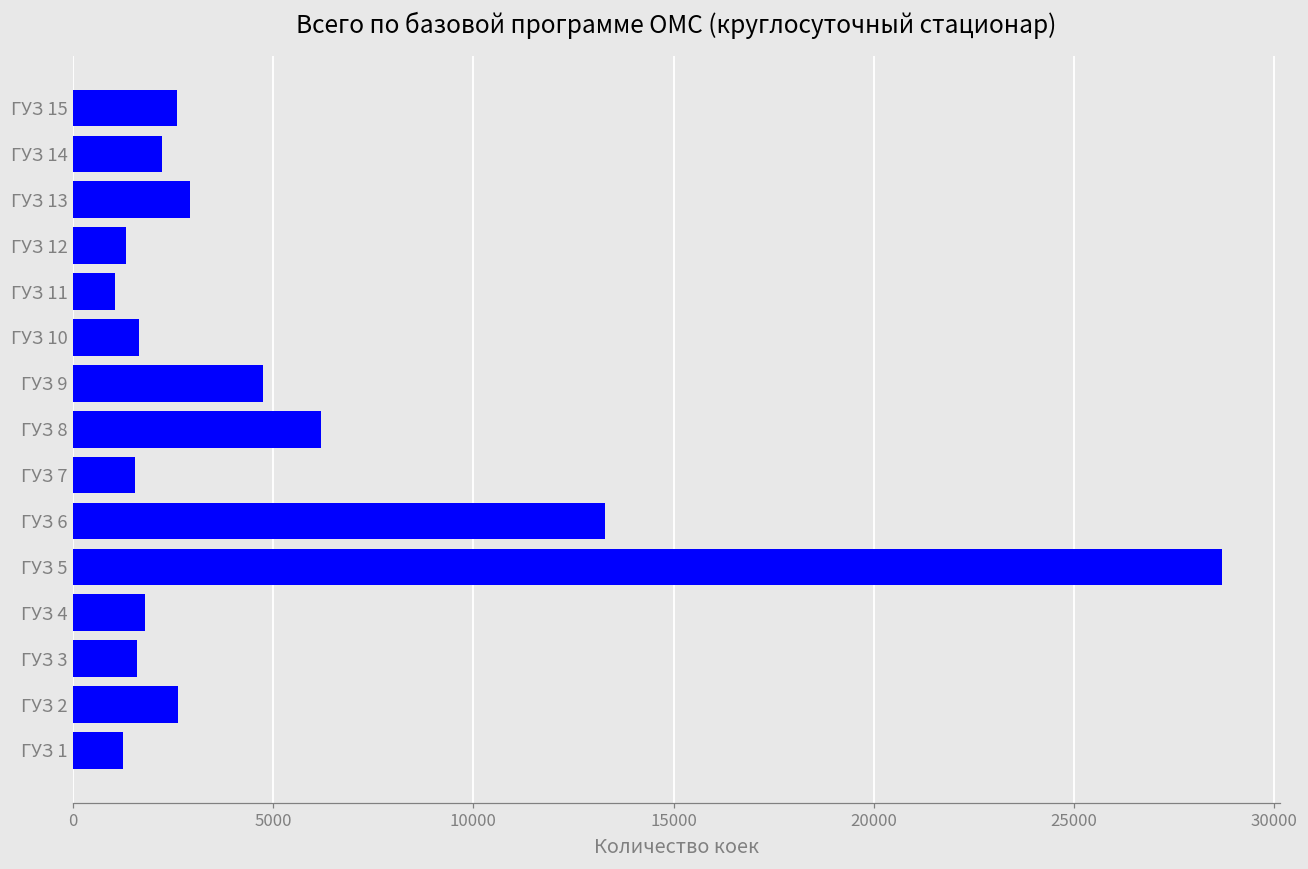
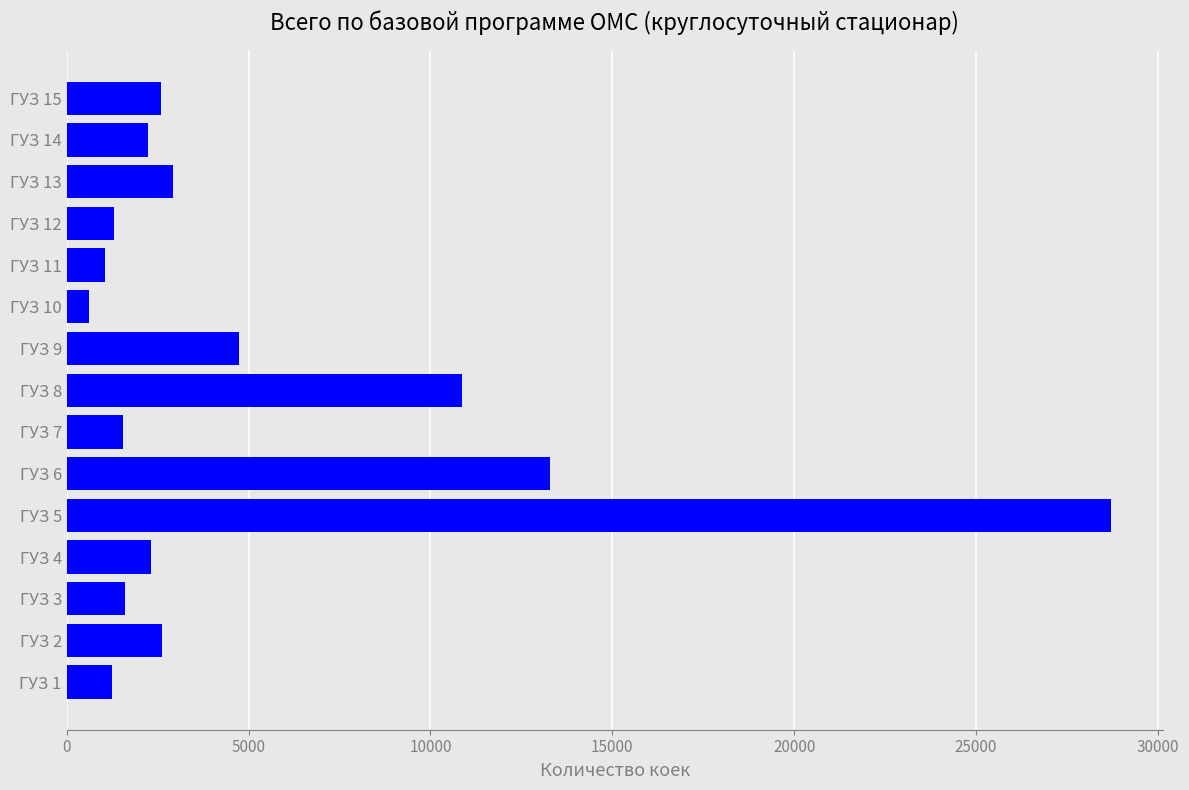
ГУЗ 10: 1600 -> 600
ГУЗ 8: 6200 -> 10900
ГУЗ 4: 1800 -> 2300
